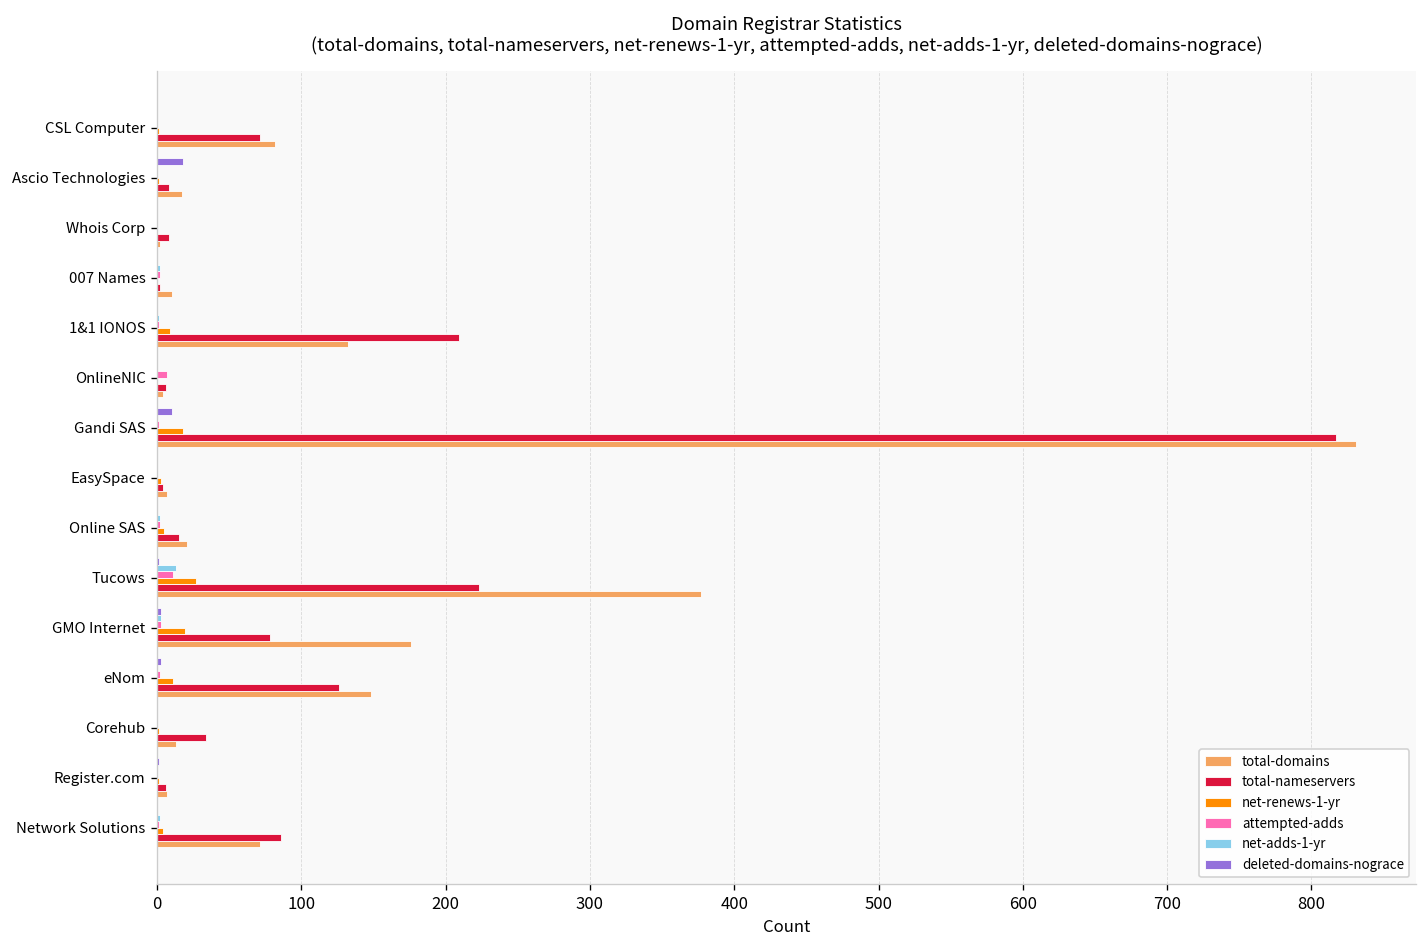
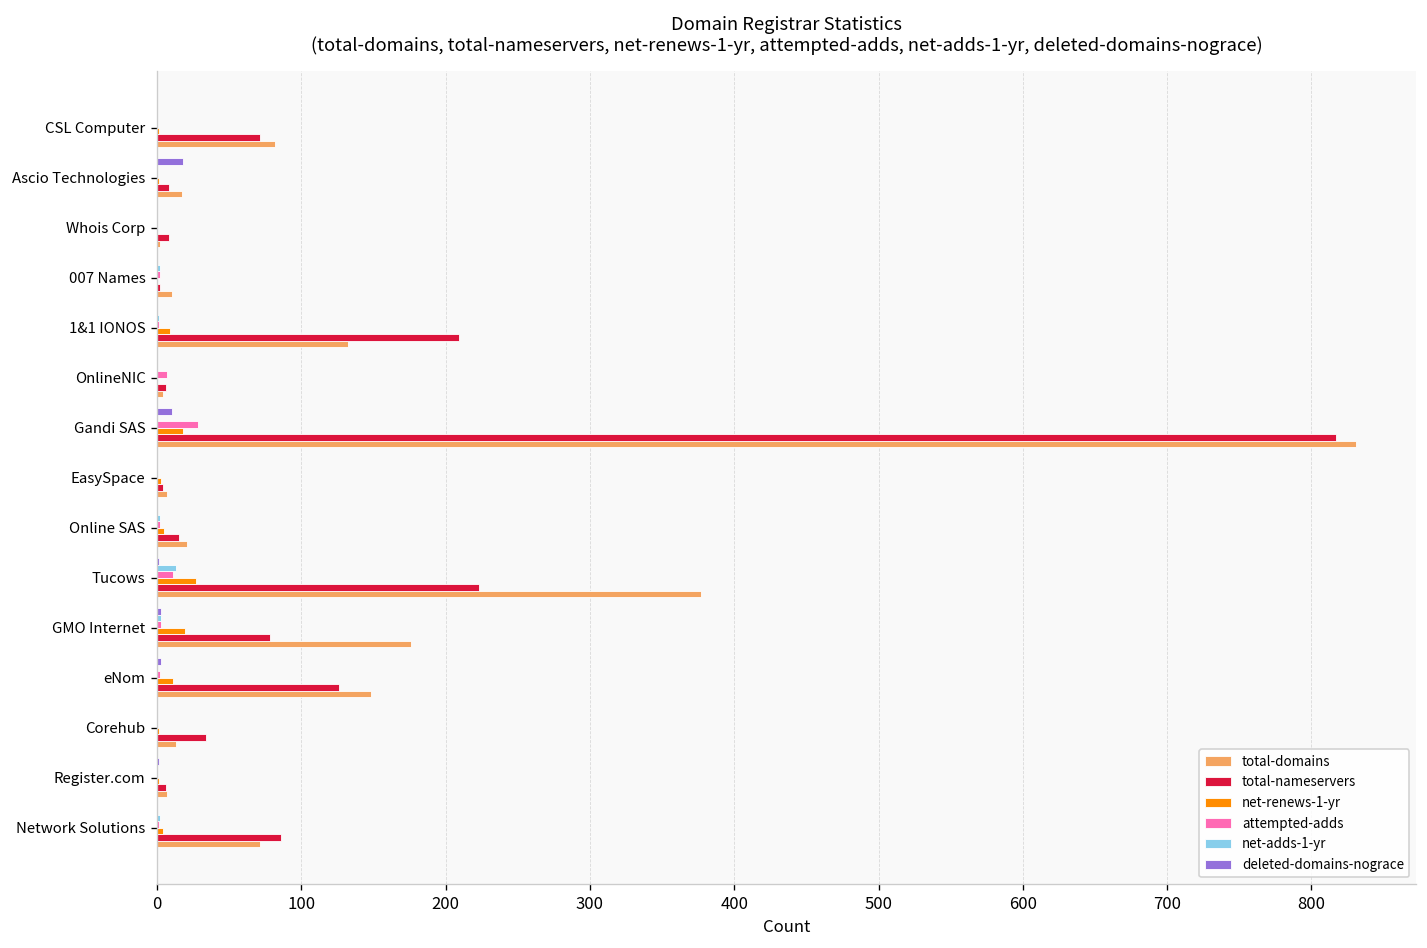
attempted-adds, Gandi SAS: 1 -> 28
